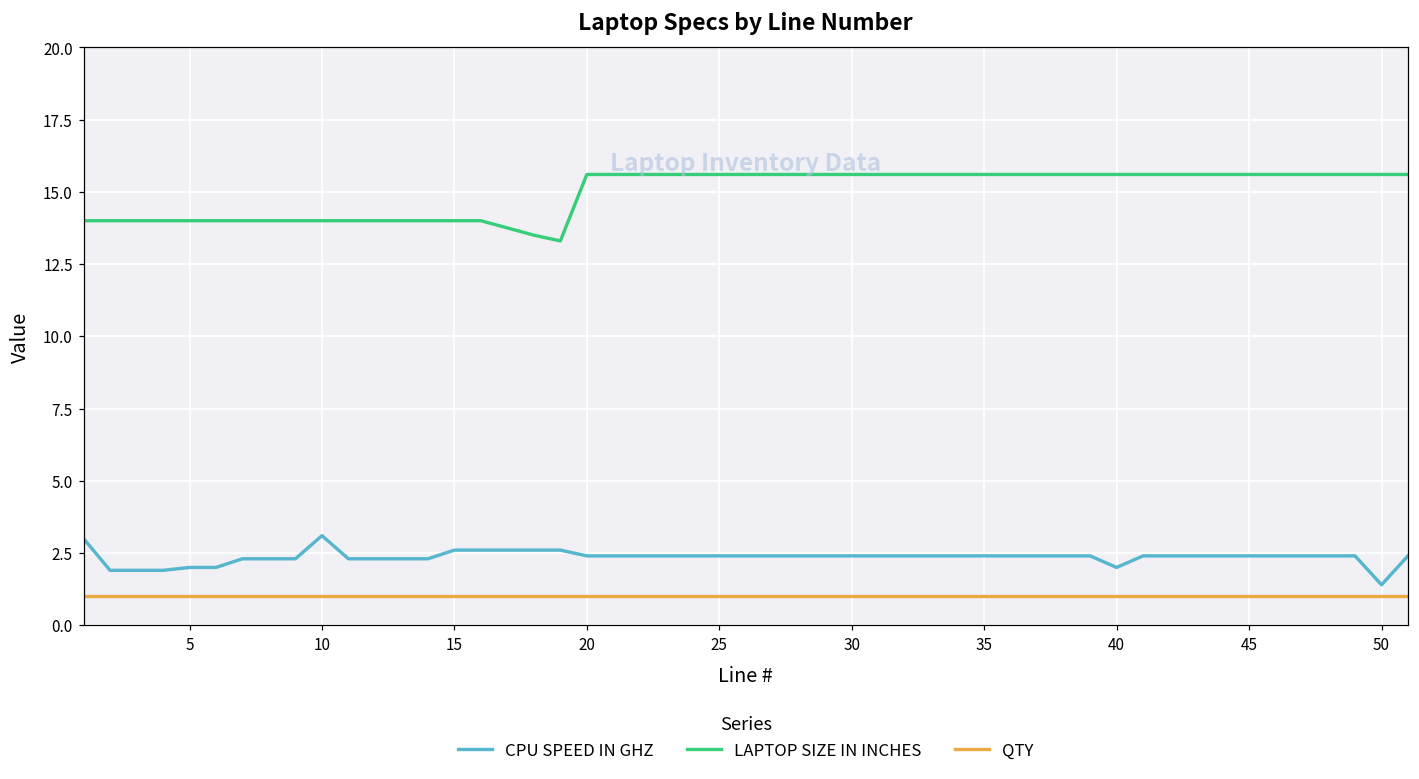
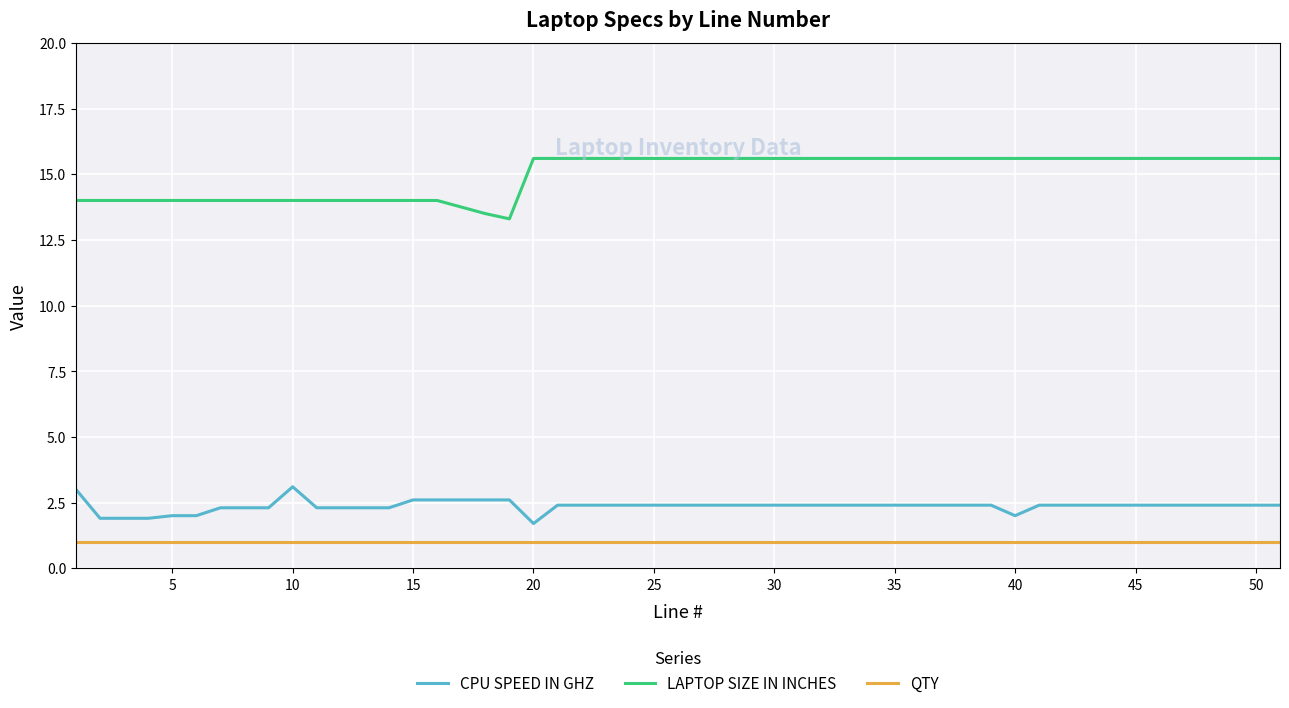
CPU SPEED IN GHZ, 20: 2.4 -> 1.7
CPU SPEED IN GHZ, 50: 1.4 -> 2.4
